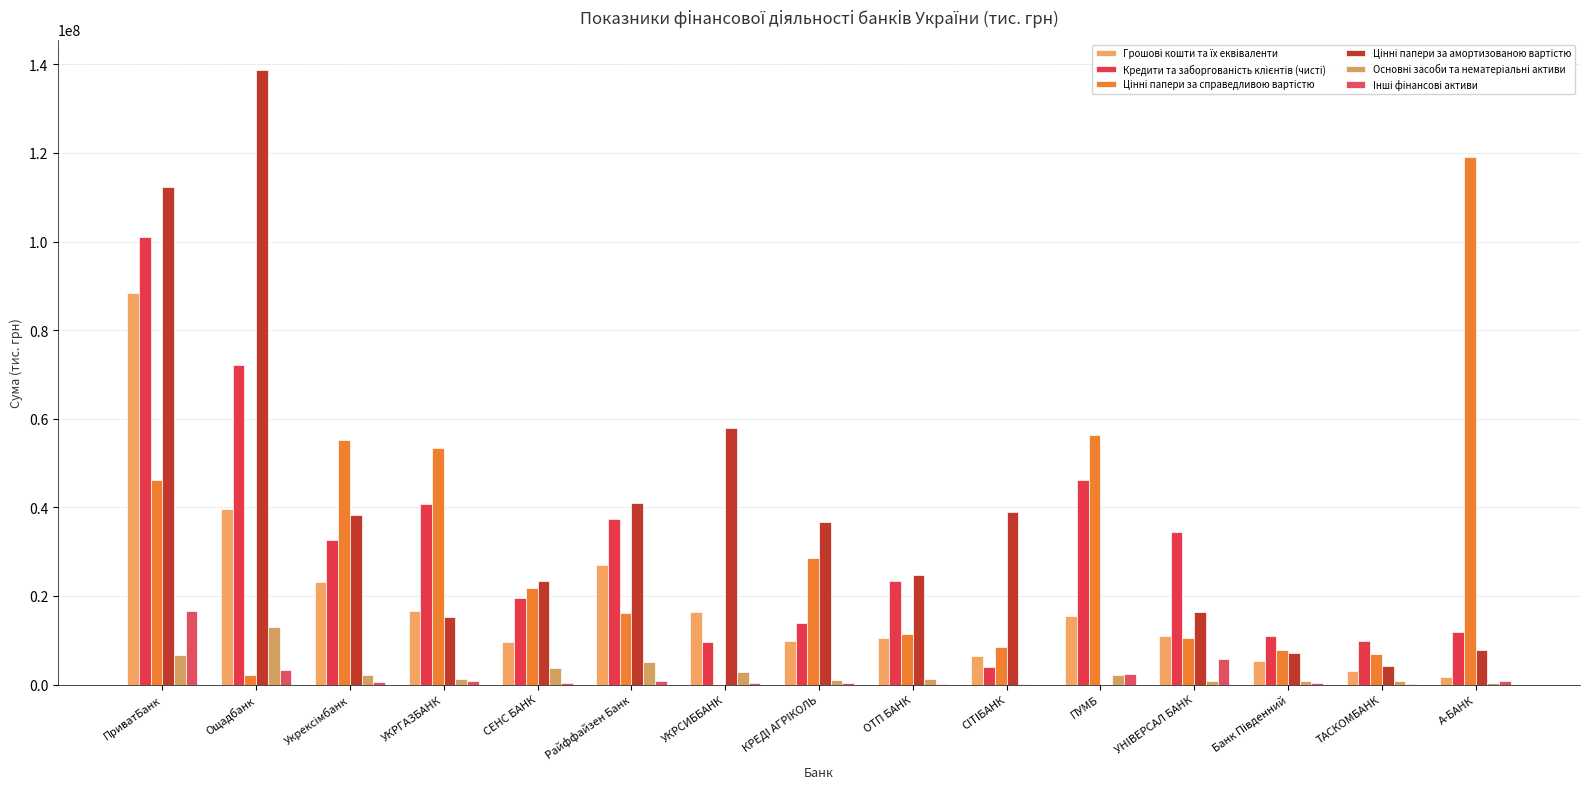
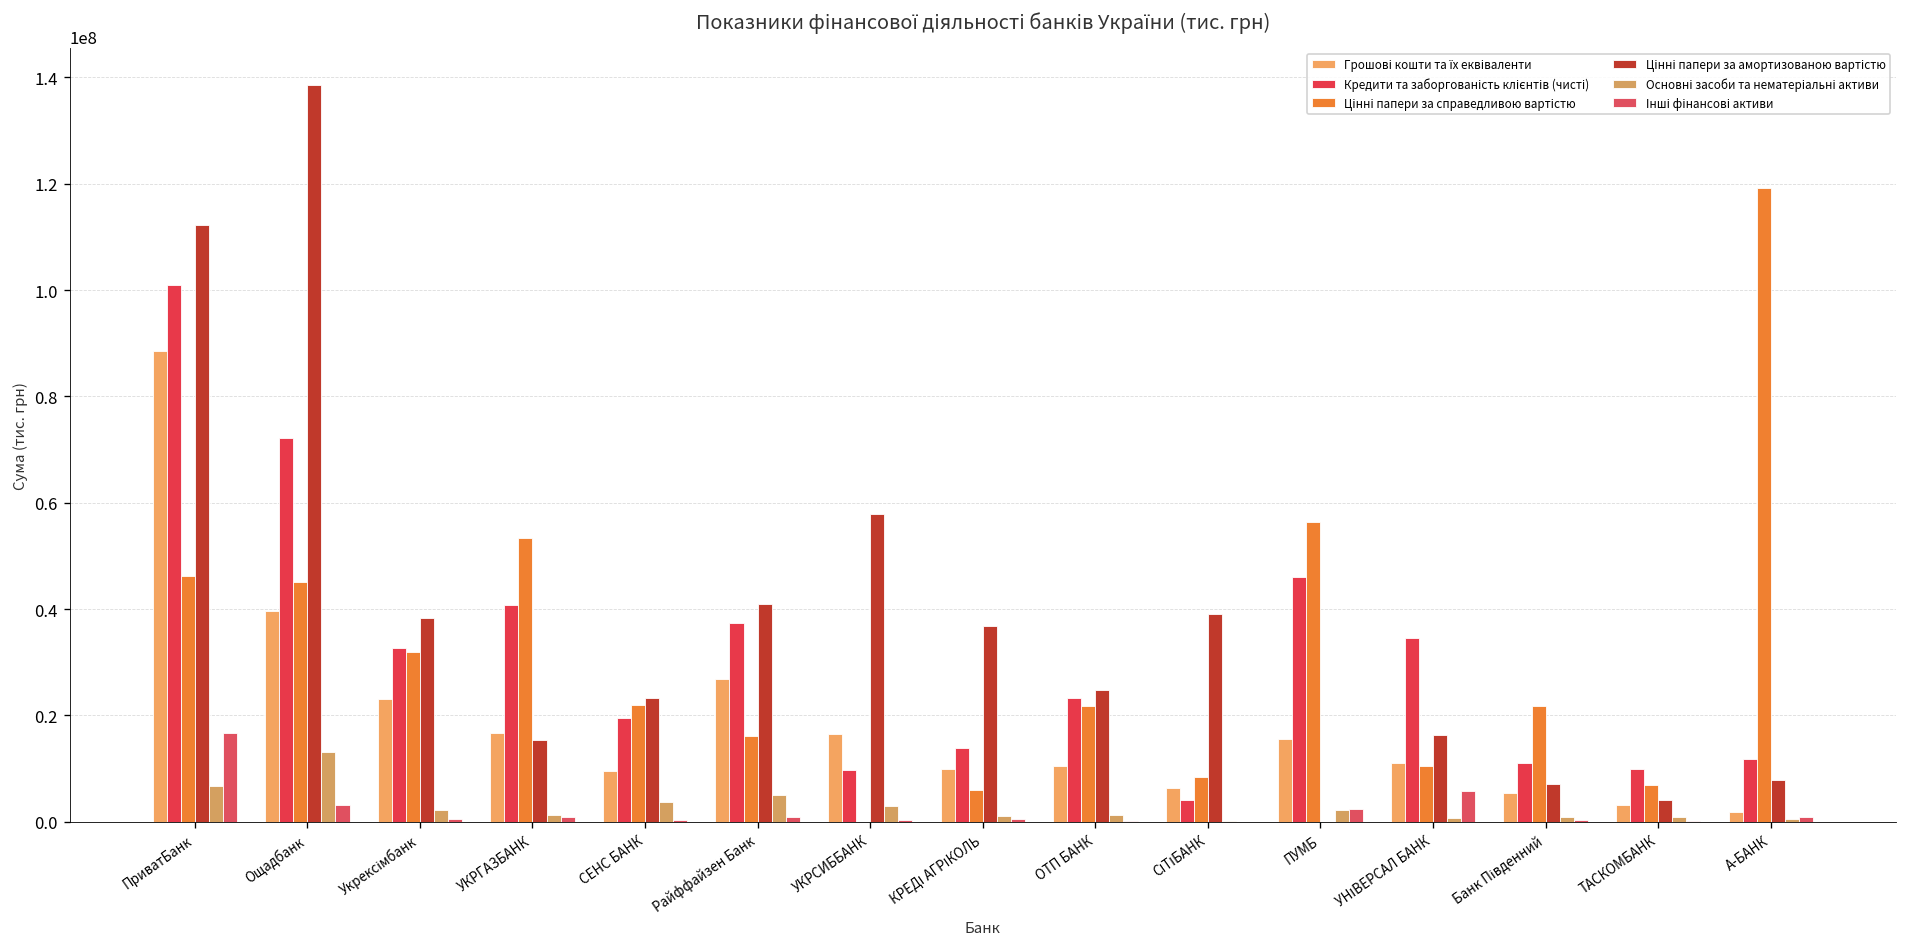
Цінні папери за справедливою вартістю, Ощадбанк: 2000000 -> 45000000
Цінні папери за справедливою вартістю, Укрексімбанк: 55000000 -> 32000000
Цінні папери за справедливою вартістю, КРЕДІ АГРІКОЛЬ: 29000000 -> 6000000
Цінні папери за справедливою вартістю, ОТП БАНК: 11000000 -> 22000000
Цінні папери за справедливою вартістю, Банк Південний: 8000000 -> 22000000
